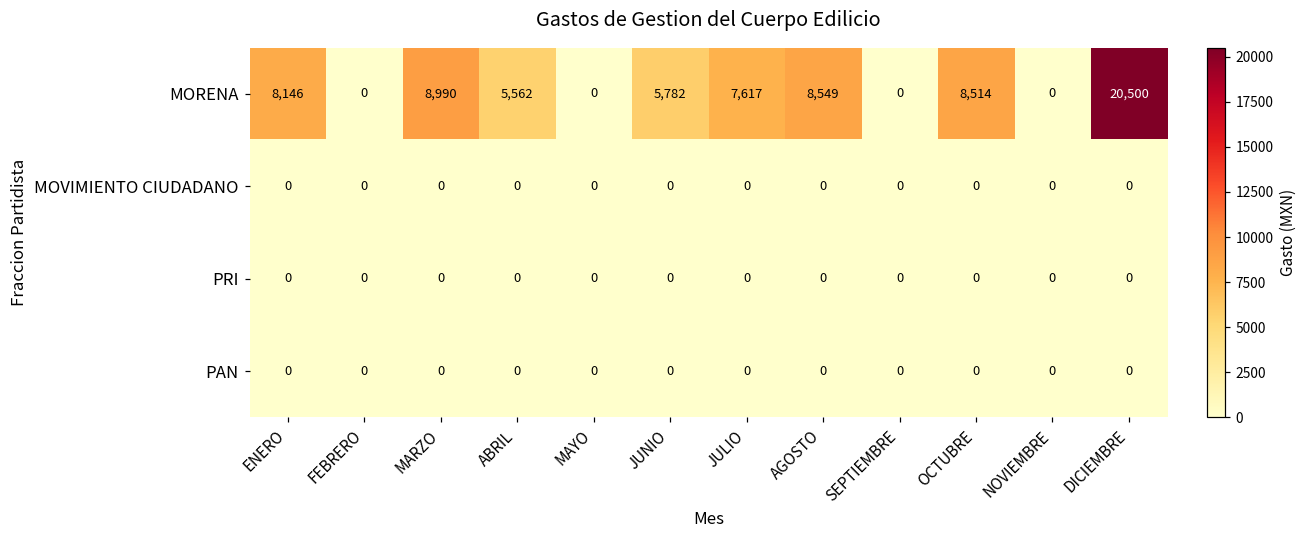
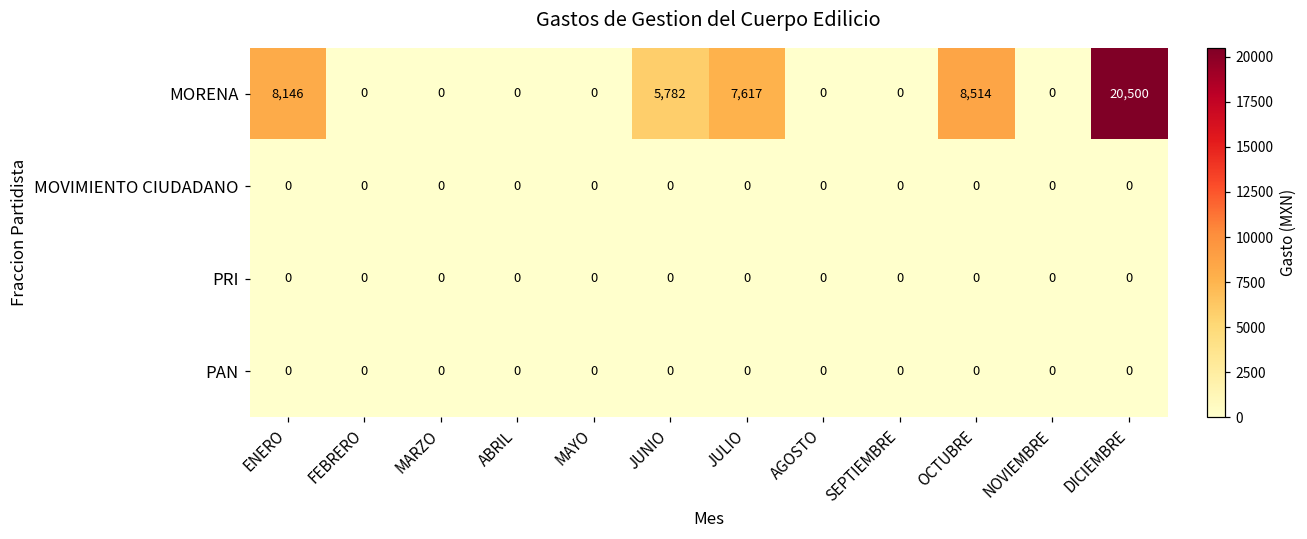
MORENA, MARZO: 8,990 -> 0
MORENA, ABRIL: 5,562 -> 0
MORENA, AGOSTO: 8,549 -> 0
